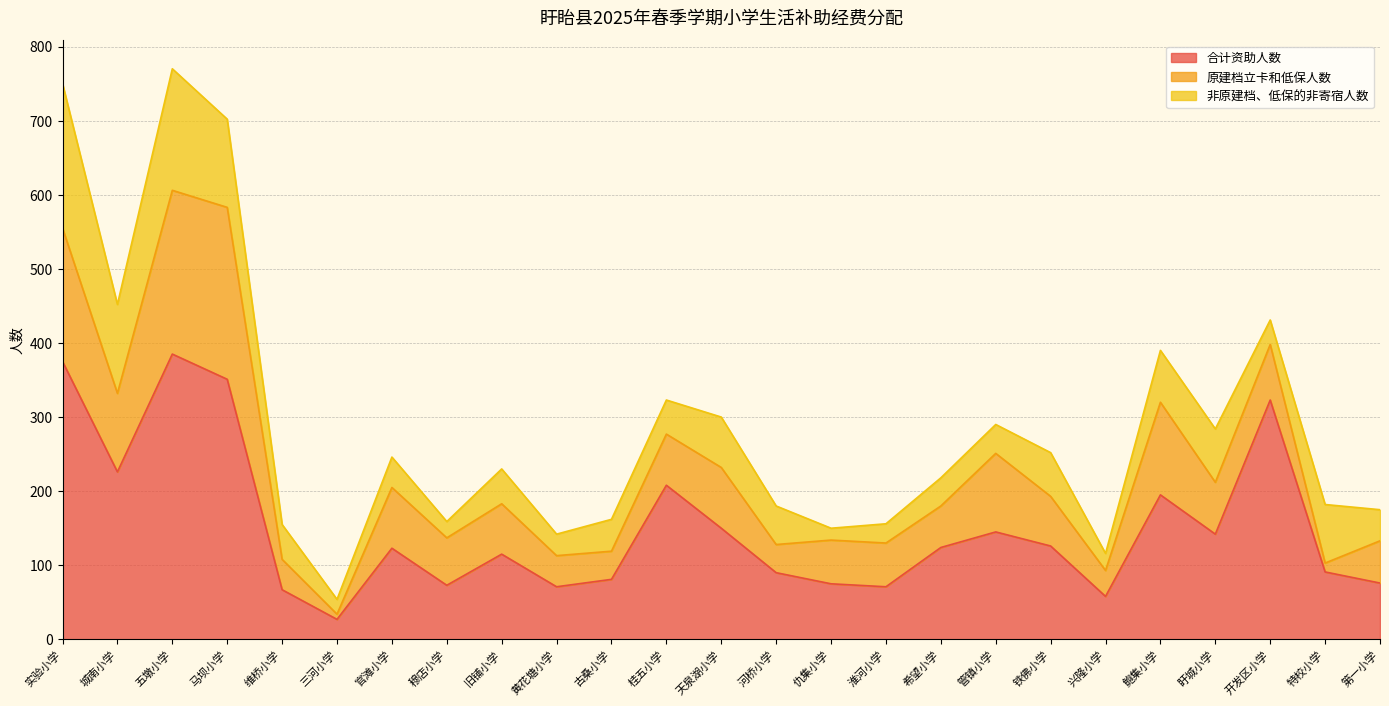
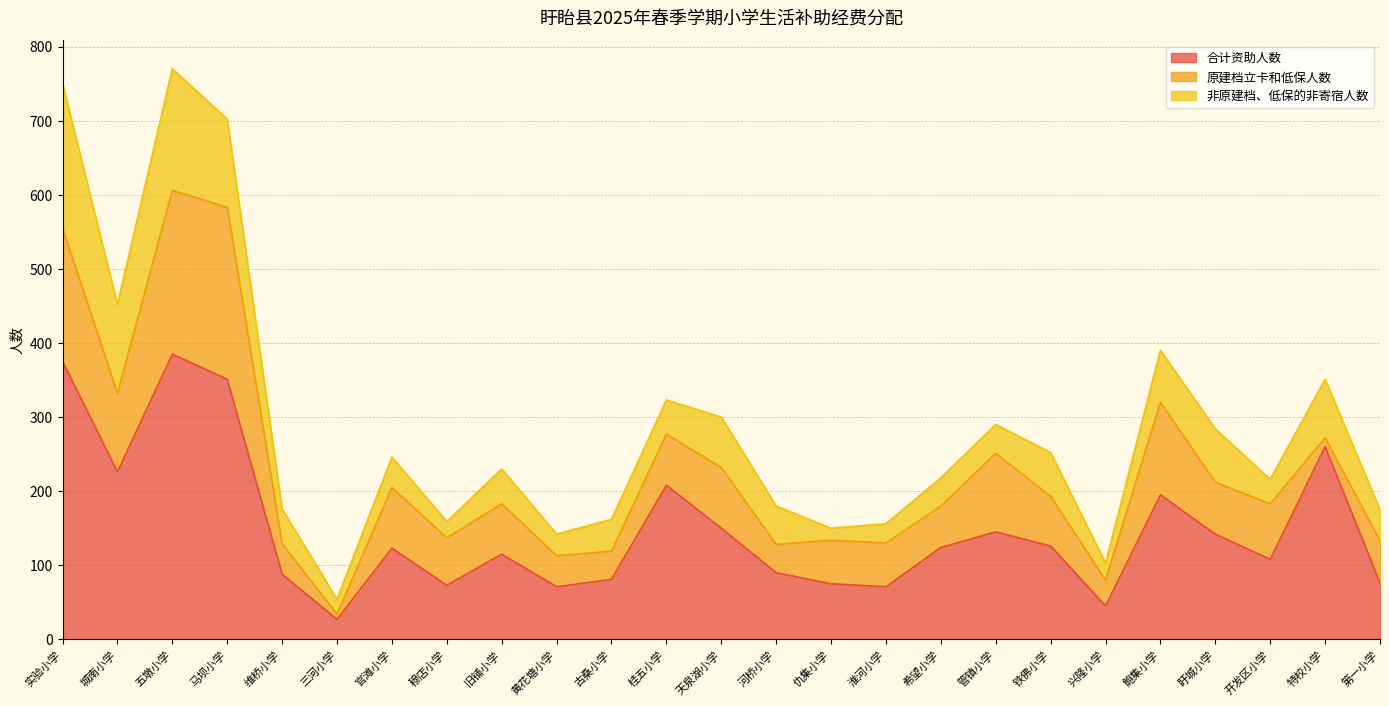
合计资助人数, 维桥小学: 70 -> 90
合计资助人数, 兴隆小学: 60 -> 50
合计资助人数, 开发区小学: 320 -> 110
合计资助人数, 特校小学: 90 -> 260
